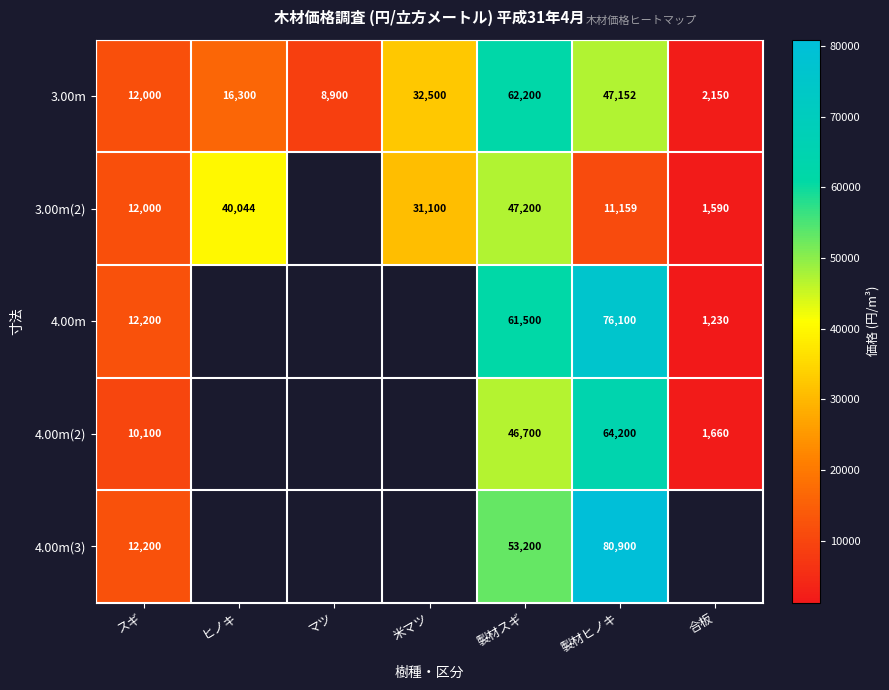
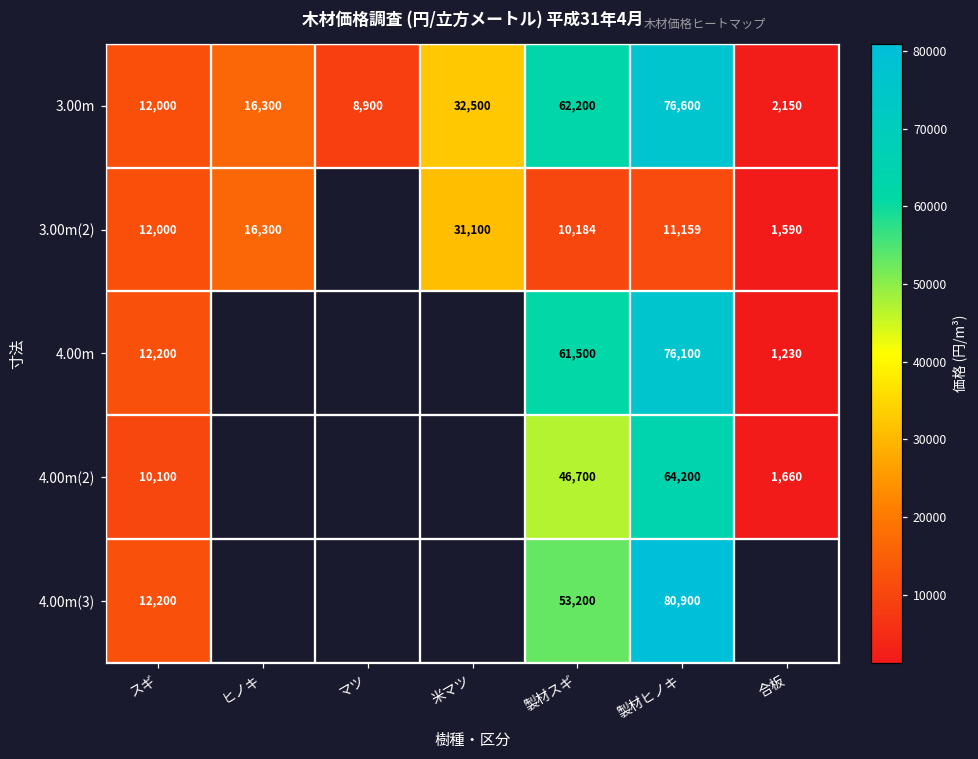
3.00m, 製材ヒノキ: 47,152 -> 76,600
3.00m(2), ヒノキ: 40,044 -> 16,300
3.00m(2), 製材スギ: 47,200 -> 10,184
